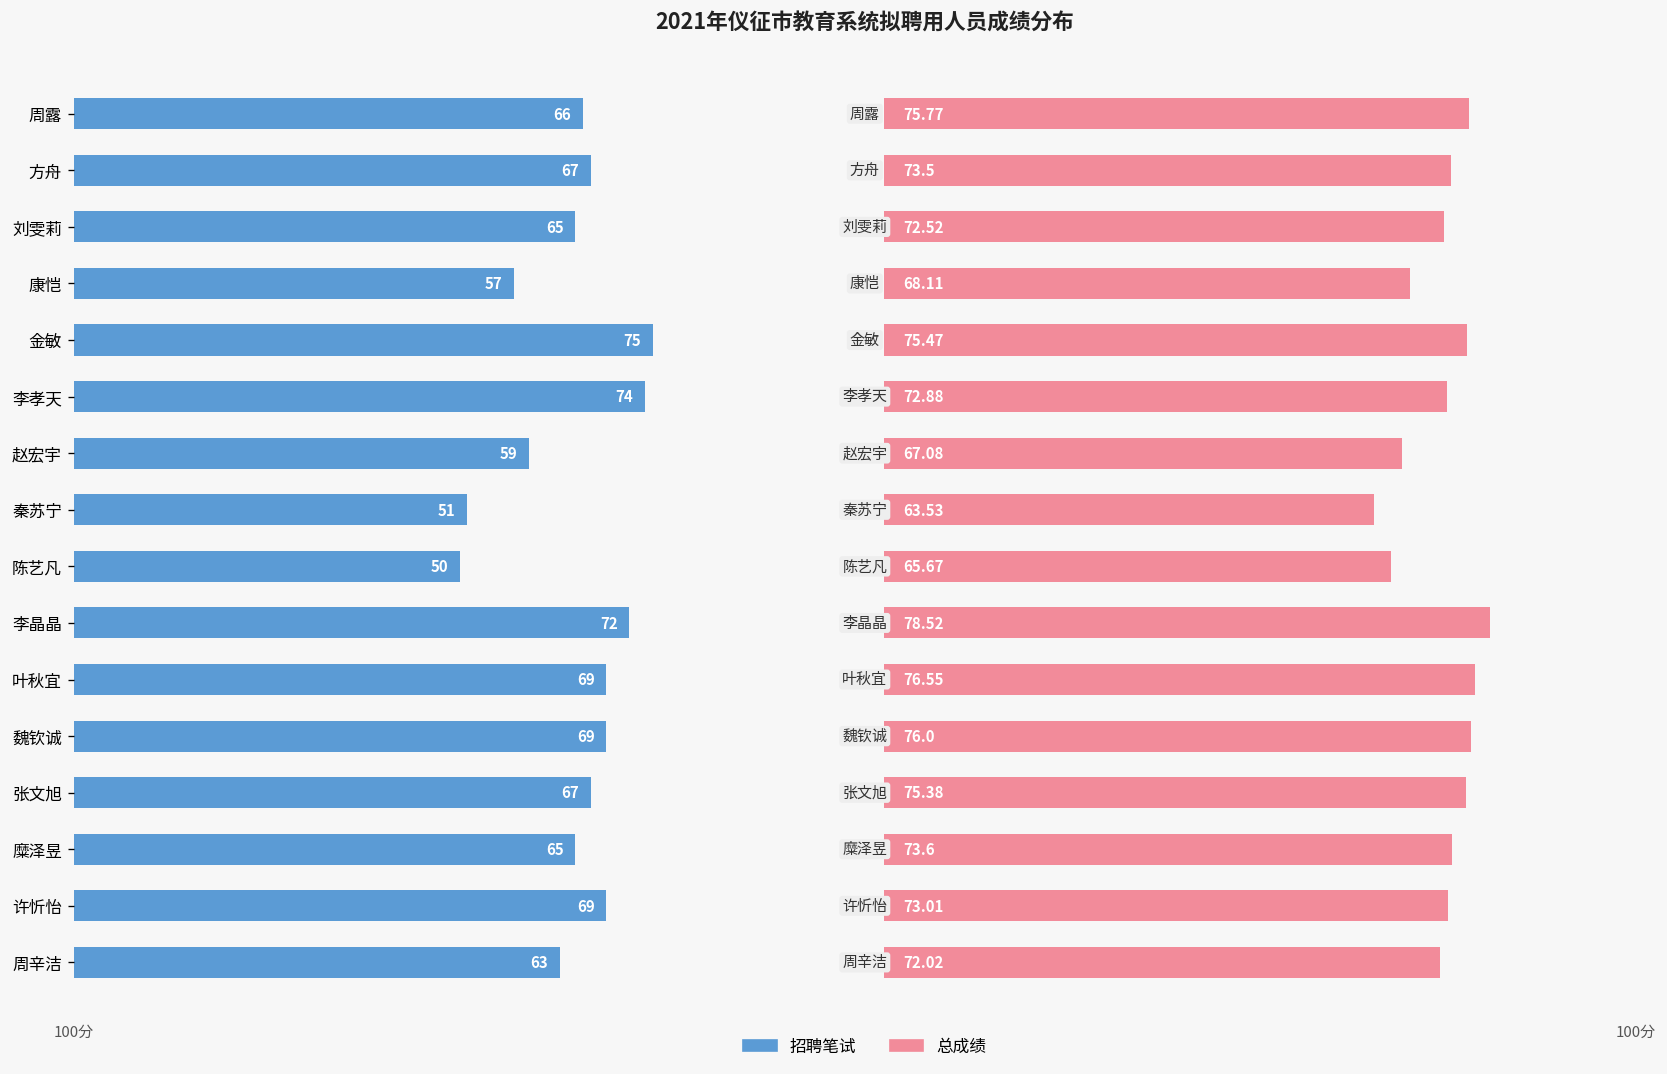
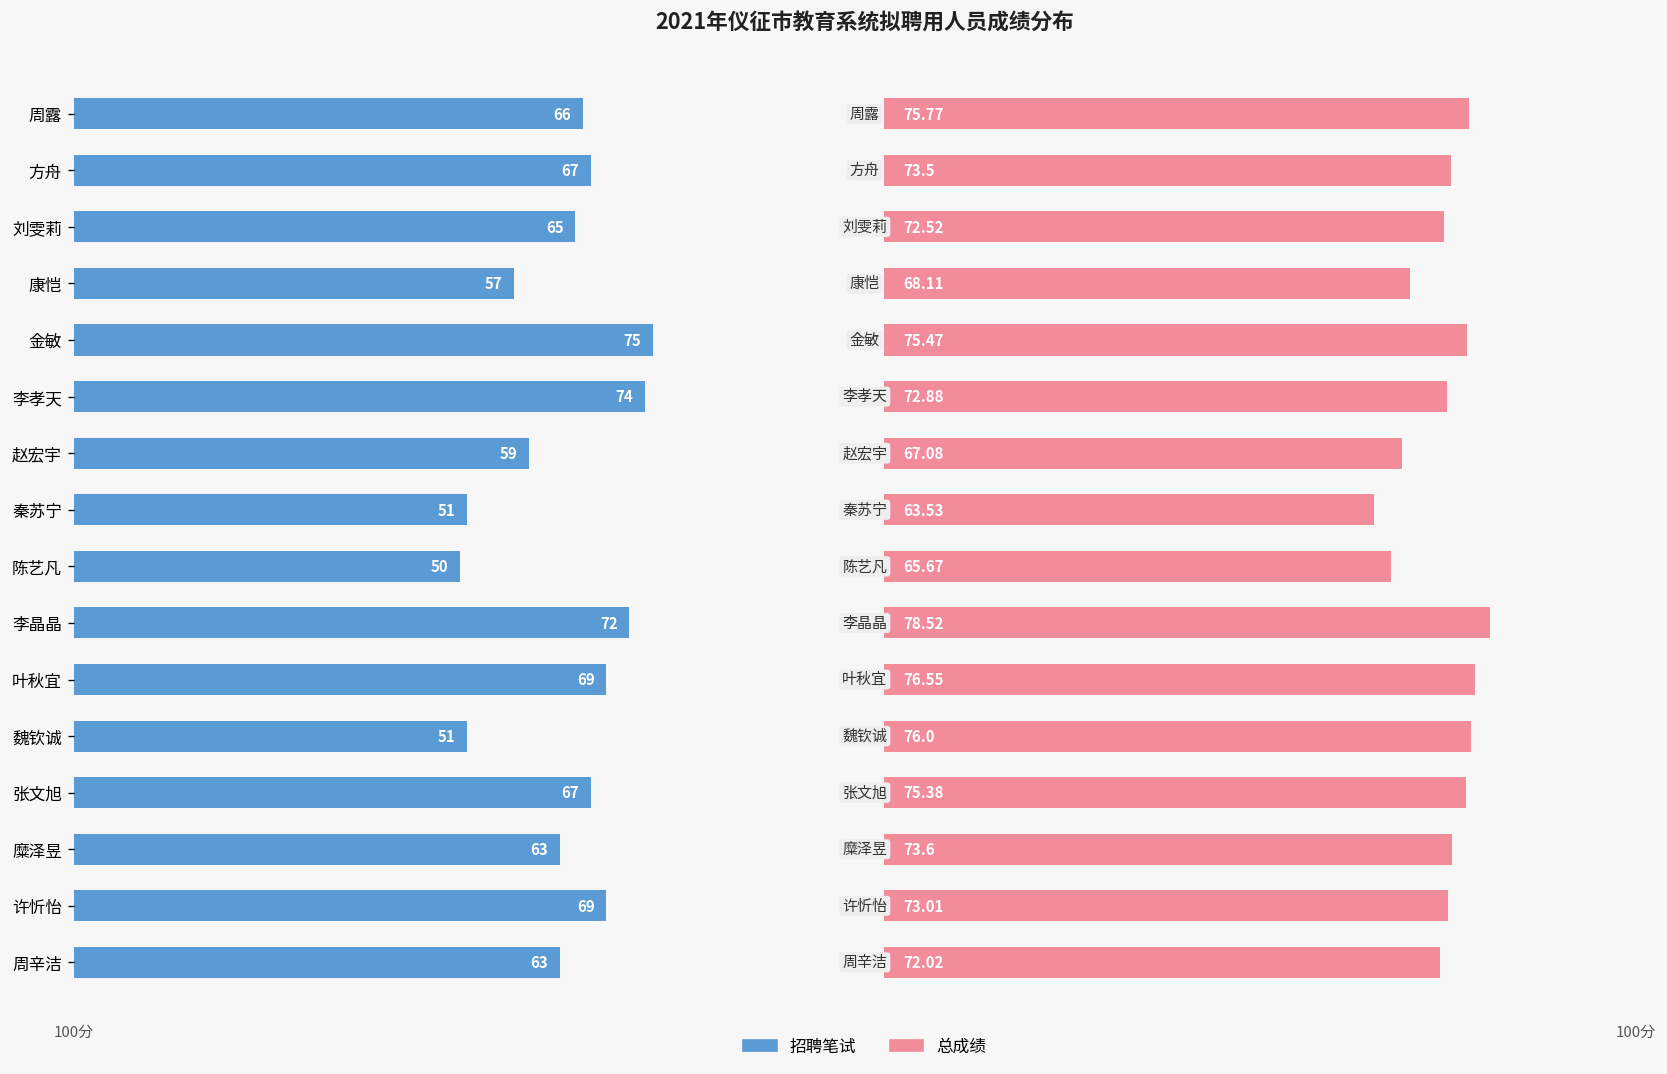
招聘笔试, 魏钦诚: 69 -> 51
招聘笔试, 糜泽昱: 65 -> 63
